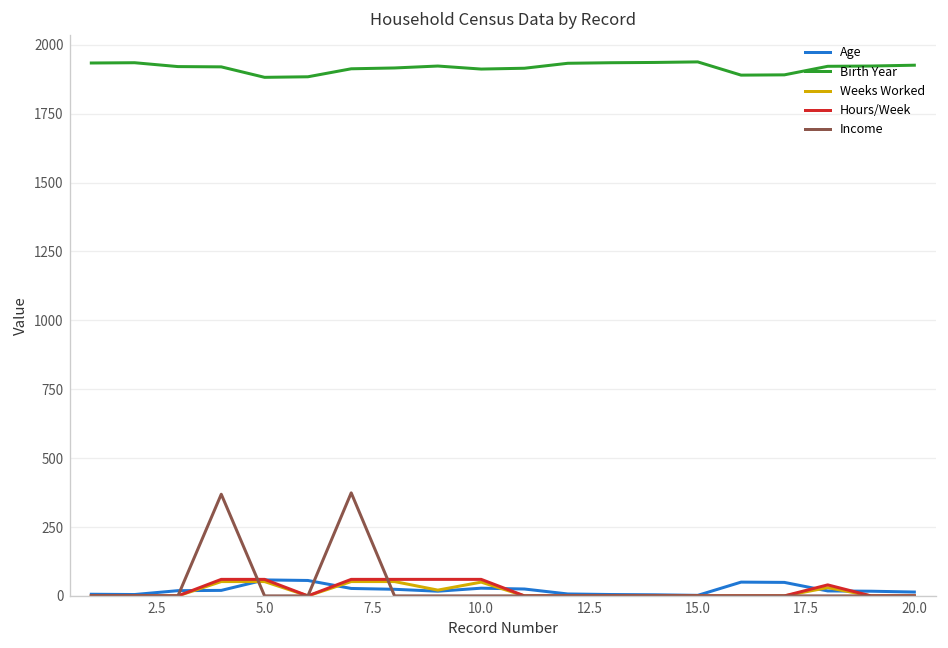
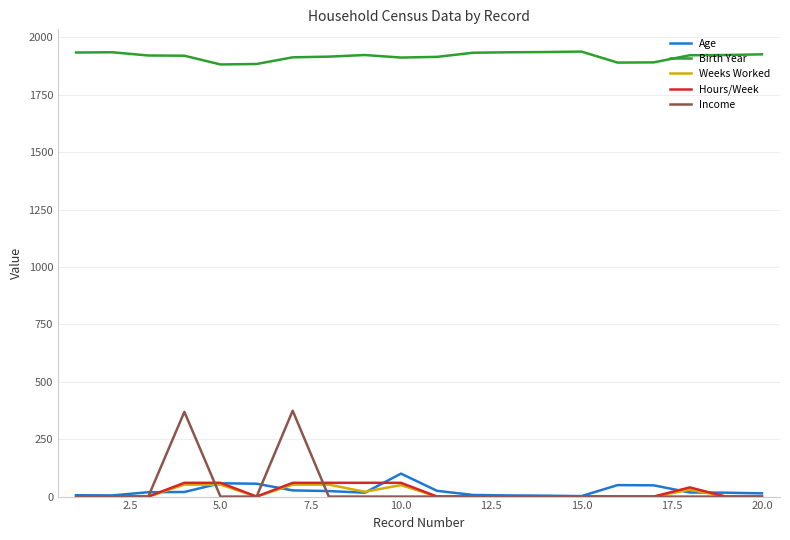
Age, 10.0: 30 -> 100
